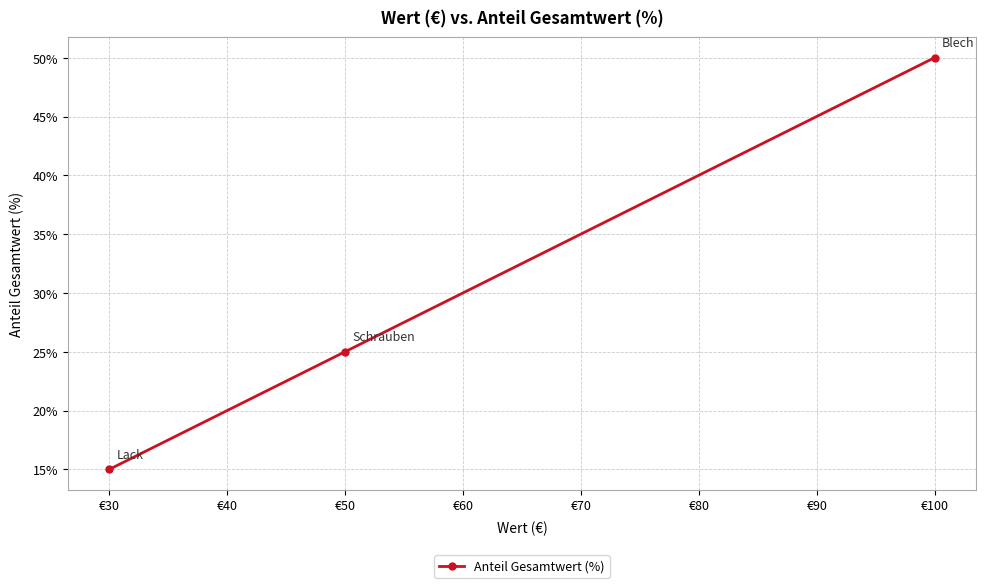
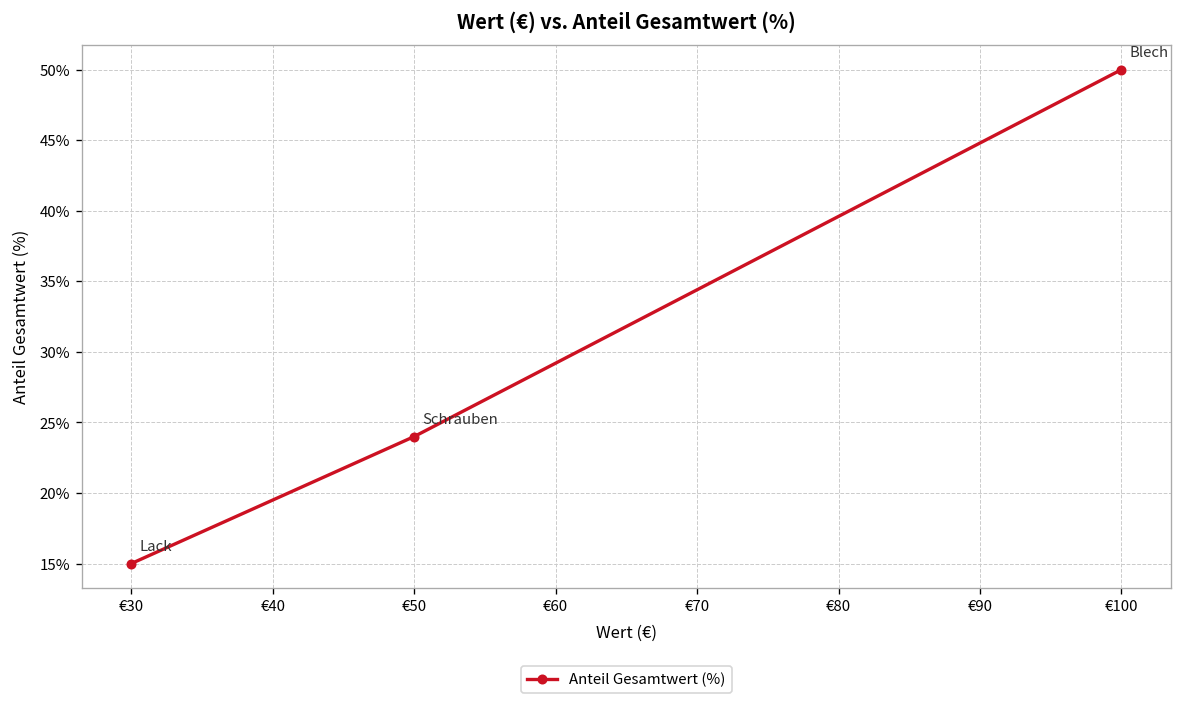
€50: 25% -> 24%
